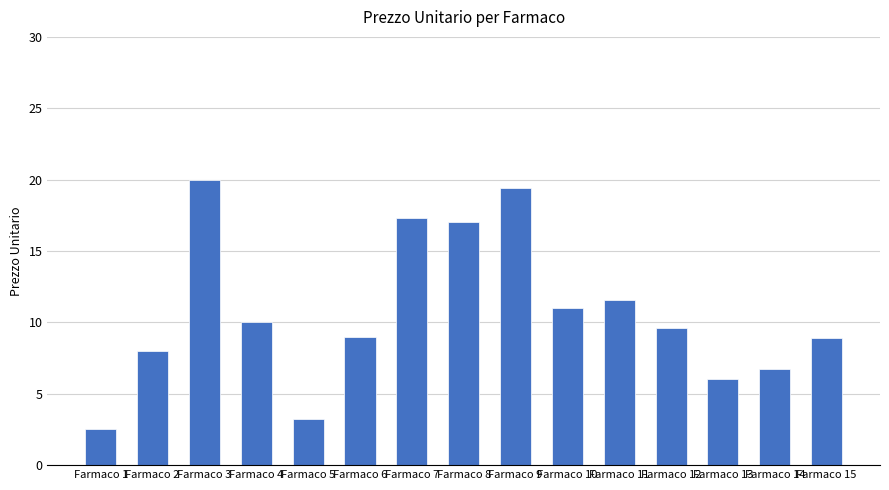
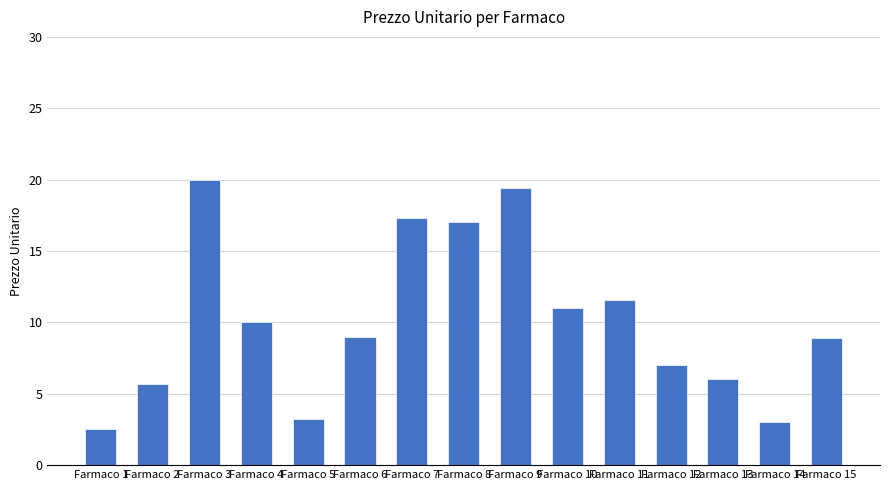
Farmaco 2: 8.0 -> 5.7
Farmaco 12: 9.6 -> 7.0
Farmaco 14: 6.7 -> 3.0
